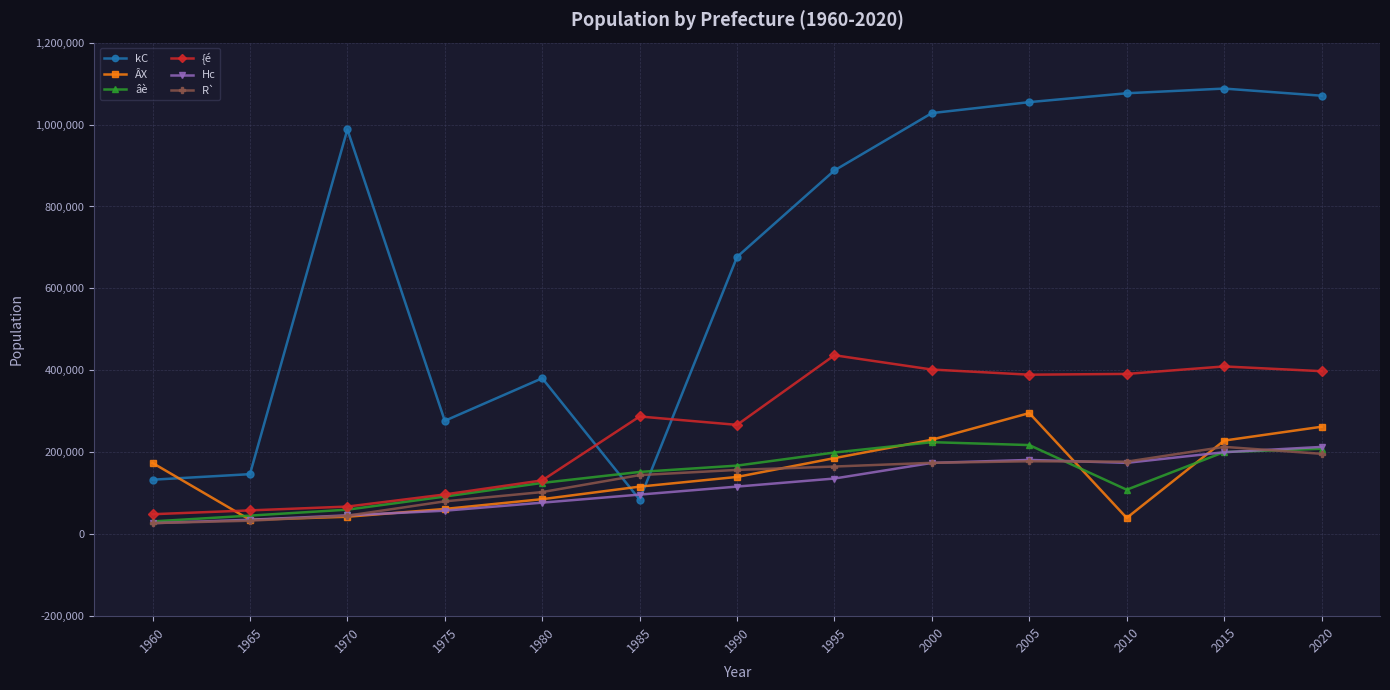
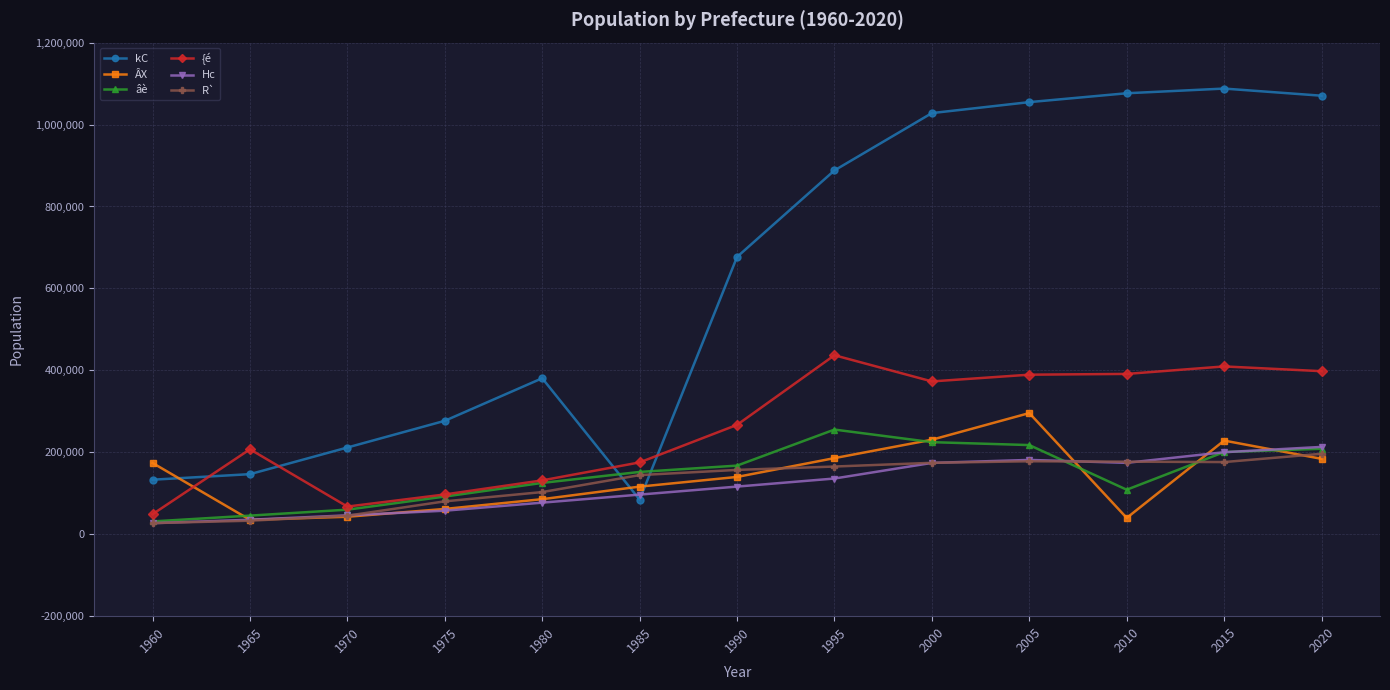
{é, 1965: 60,000 -> 210,000
kC, 1970: 990,000 -> 210,000
{é, 1985: 290,000 -> 180,000
âè, 1995: 200,000 -> 260,000
{é, 2000: 400,000 -> 370,000
R`, 2015: 210,000 -> 180,000
ÂX, 2020: 260,000 -> 180,000
